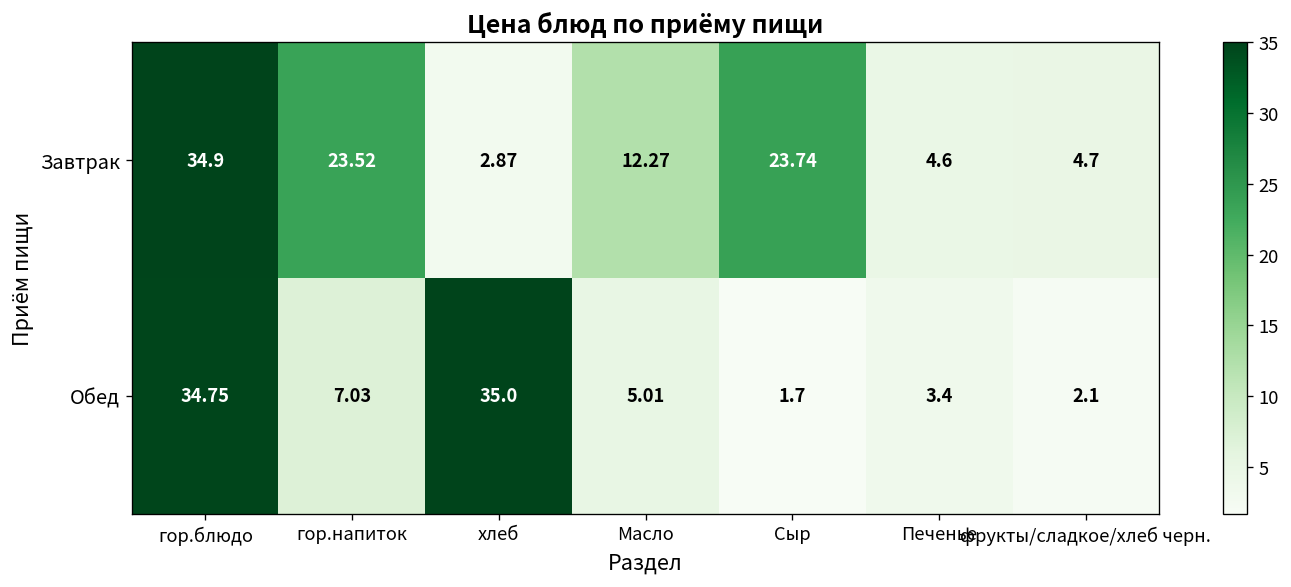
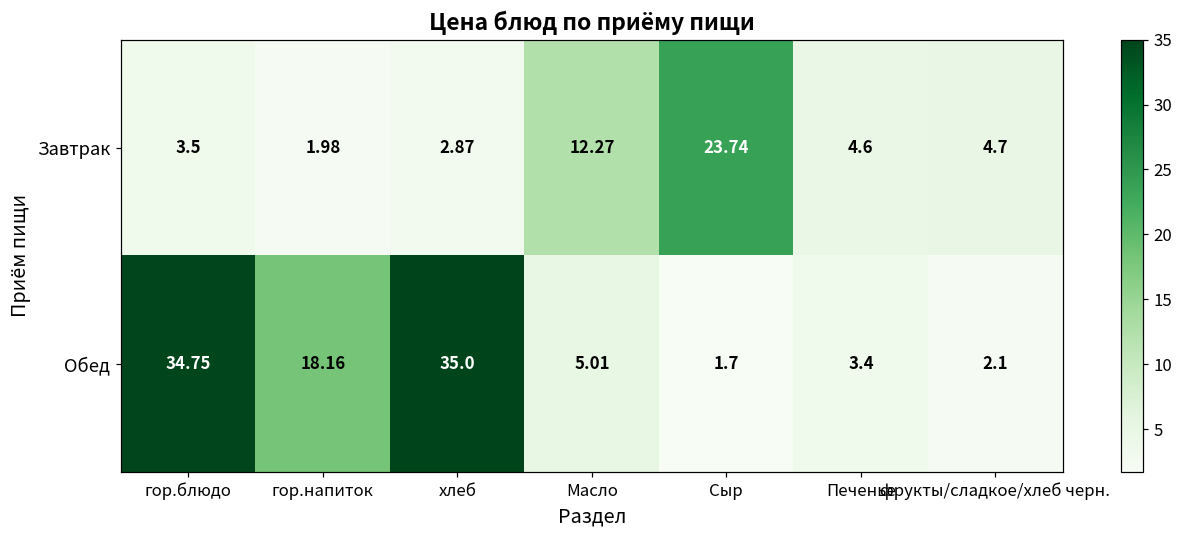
Завтрак, гор.блюдо: 34.9 -> 3.5
Завтрак, гор.напиток: 23.52 -> 1.98
Обед, гор.напиток: 7.03 -> 18.16
